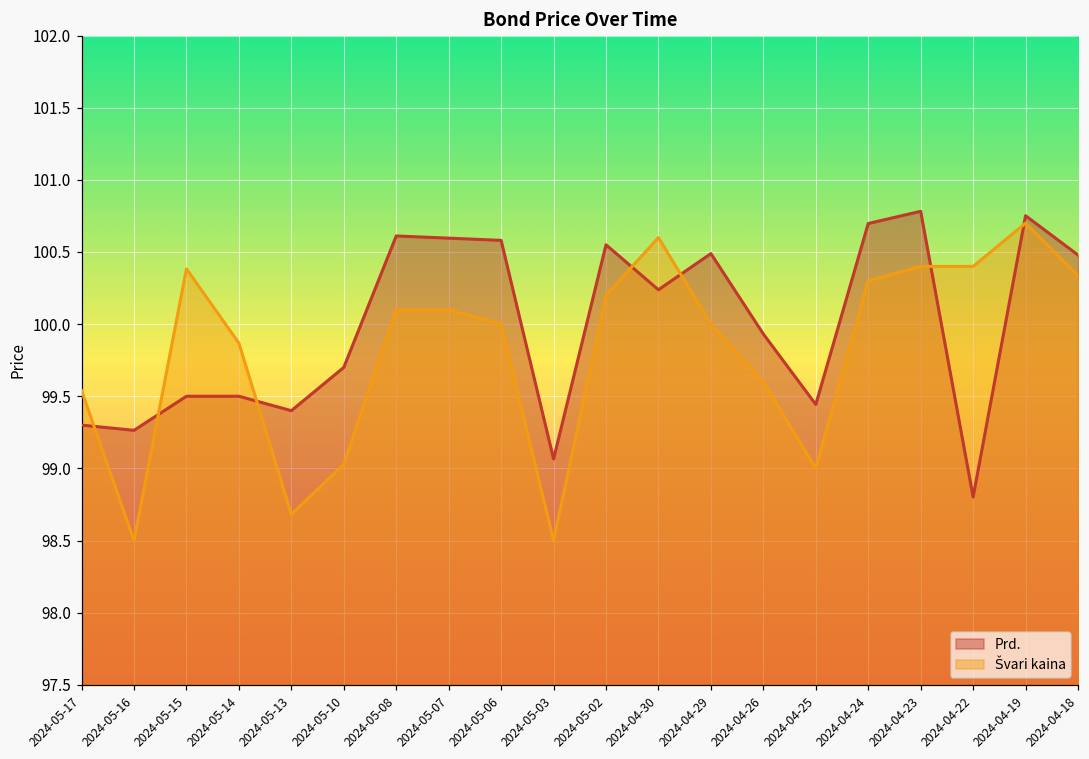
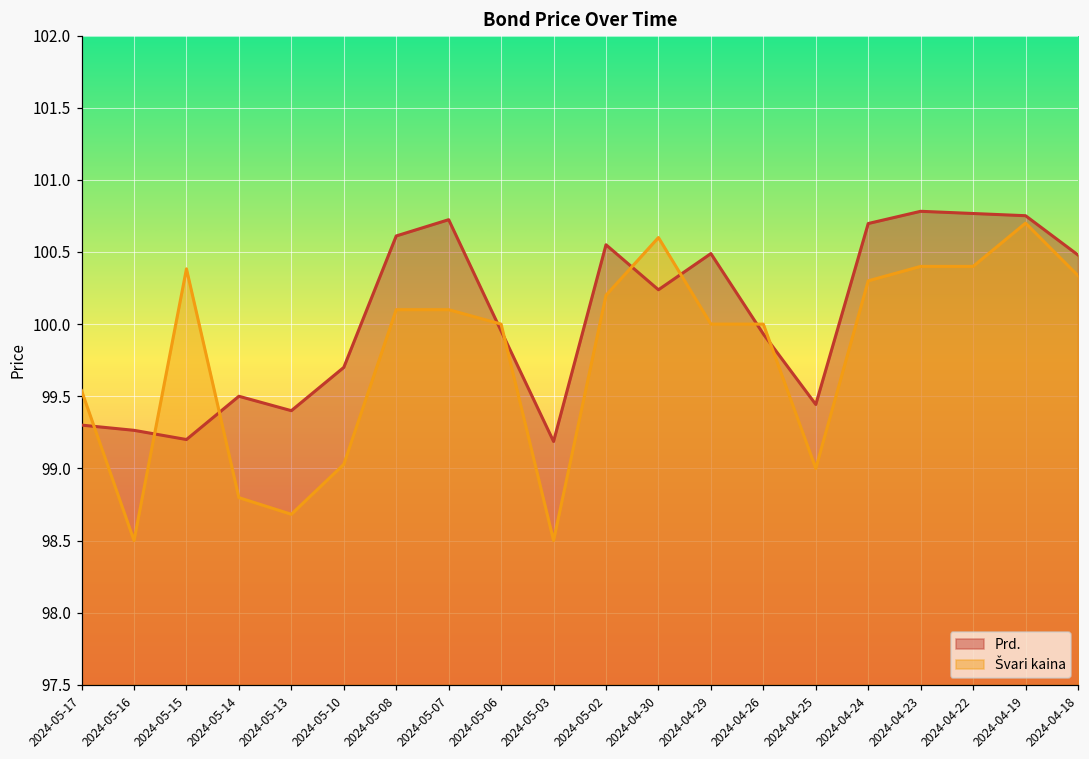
Prd., 2024-05-15: 99.5 -> 99.2
Švari kaina, 2024-05-14: 99.87 -> 98.80
Prd., 2024-05-07: 100.60 -> 100.72
Prd., 2024-05-06: 100.58 -> 99.95
Prd., 2024-05-03: 99.07 -> 99.19
Švari kaina, 2024-04-26: 99.6 -> 100.0
Prd., 2024-04-22: 98.80 -> 100.77
